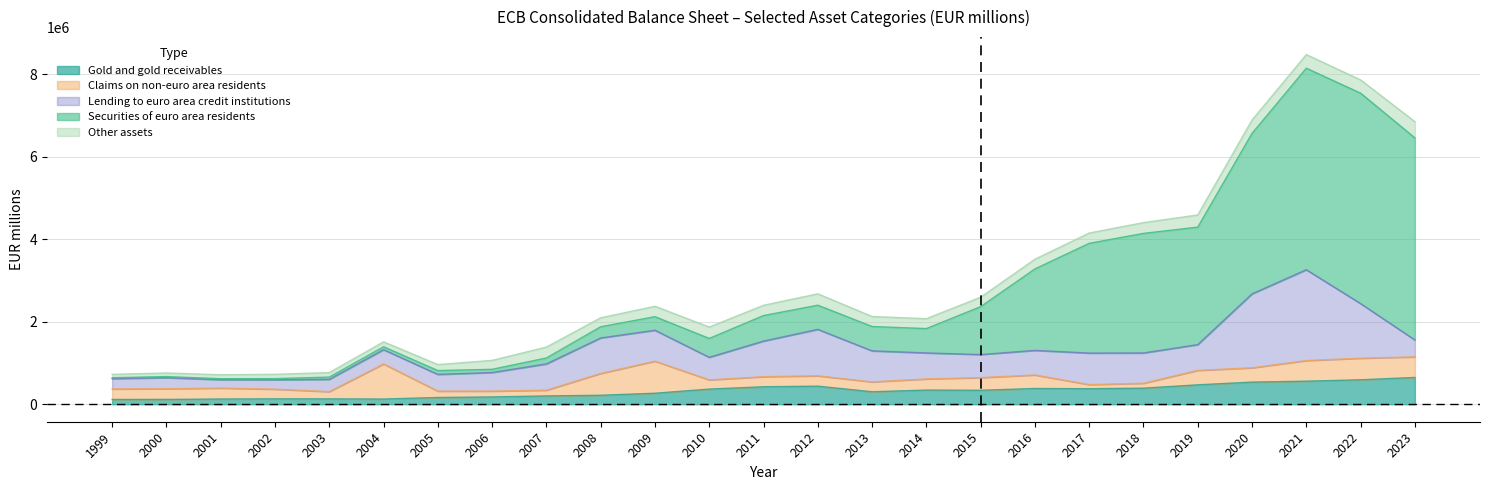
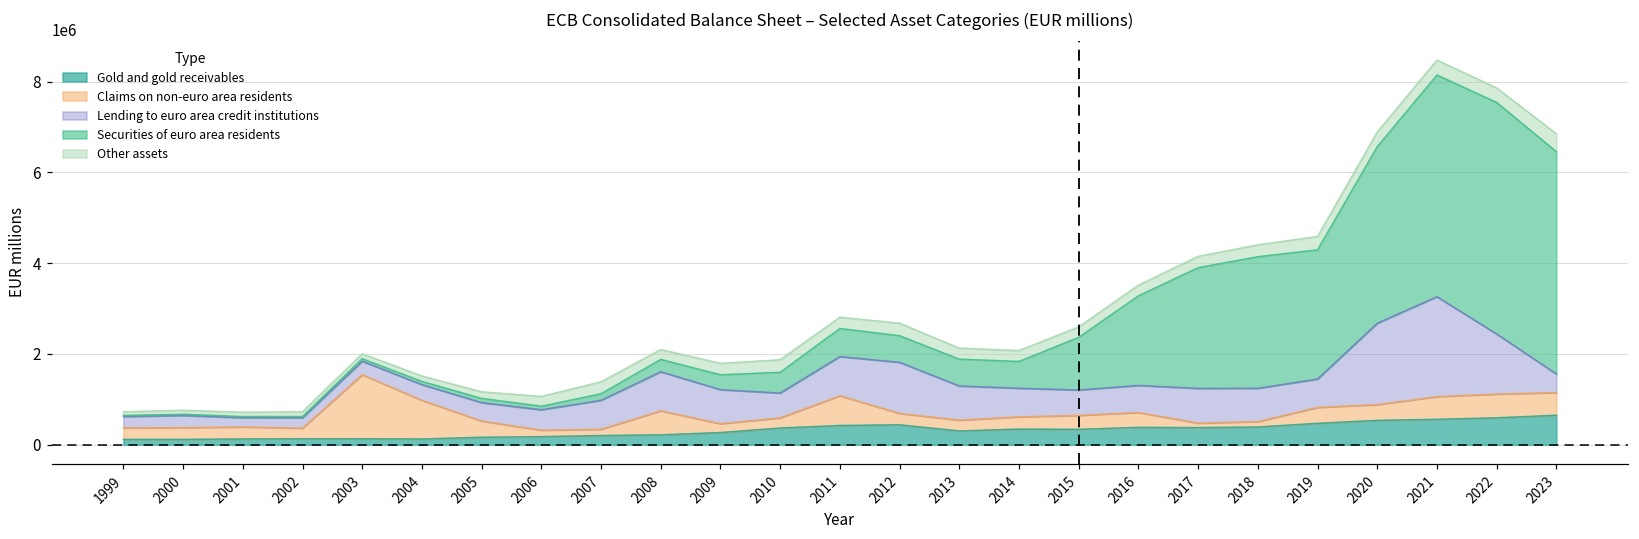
Claims on non-euro area residents, 2003: 200000 -> 1400000
Claims on non-euro area residents, 2005: 200000 -> 400000
Claims on non-euro area residents, 2009: 800000 -> 200000
Claims on non-euro area residents, 2011: 200000 -> 700000
